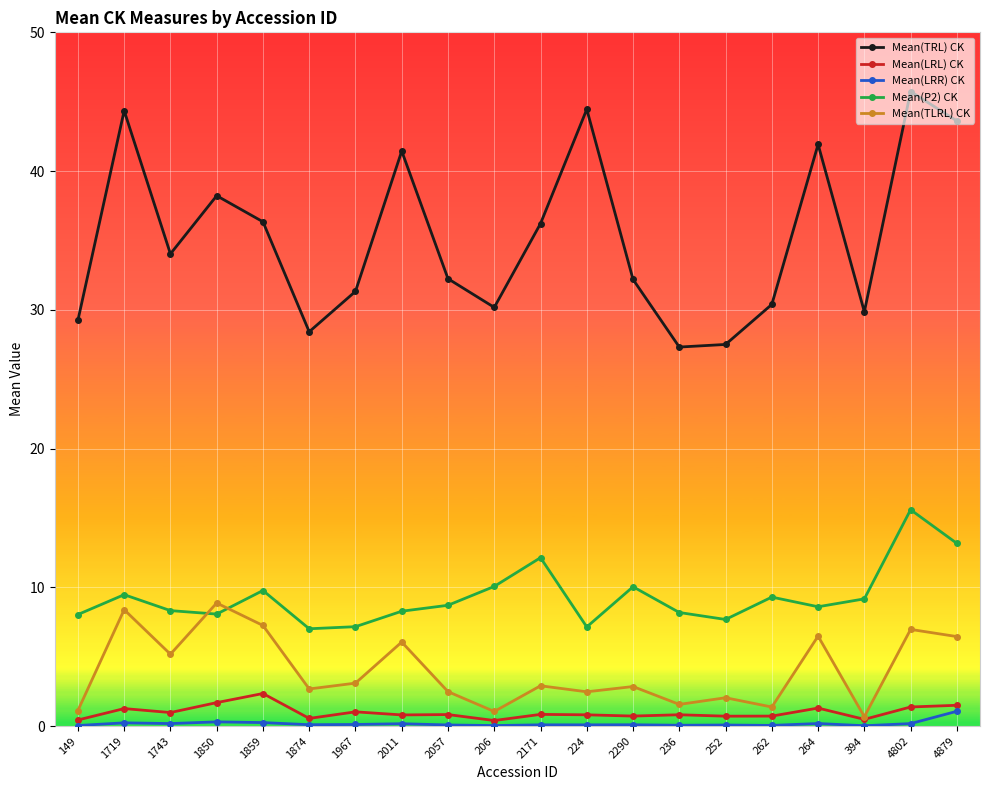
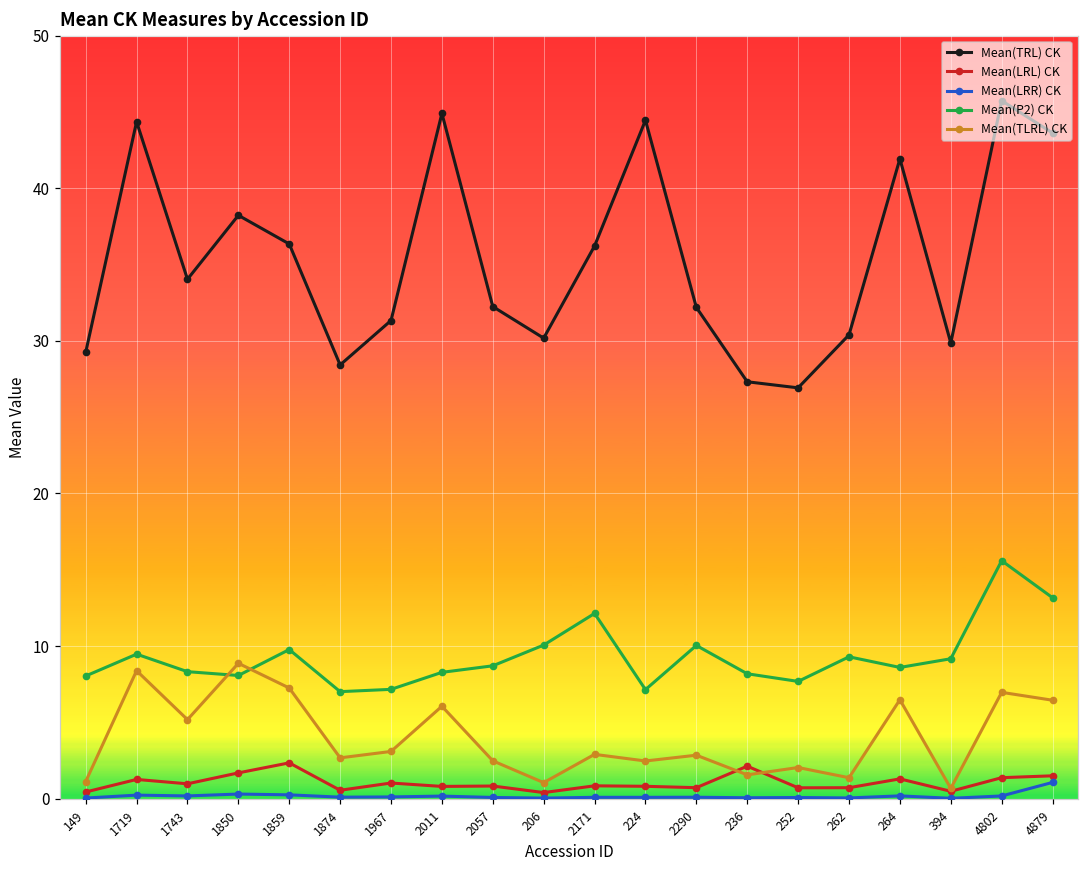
Mean(TRL) CK, 2011: 41.4 -> 44.9
Mean(LRL) CK, 236: 0.8 -> 2.1
Mean(TRL) CK, 252: 27.5 -> 26.9
